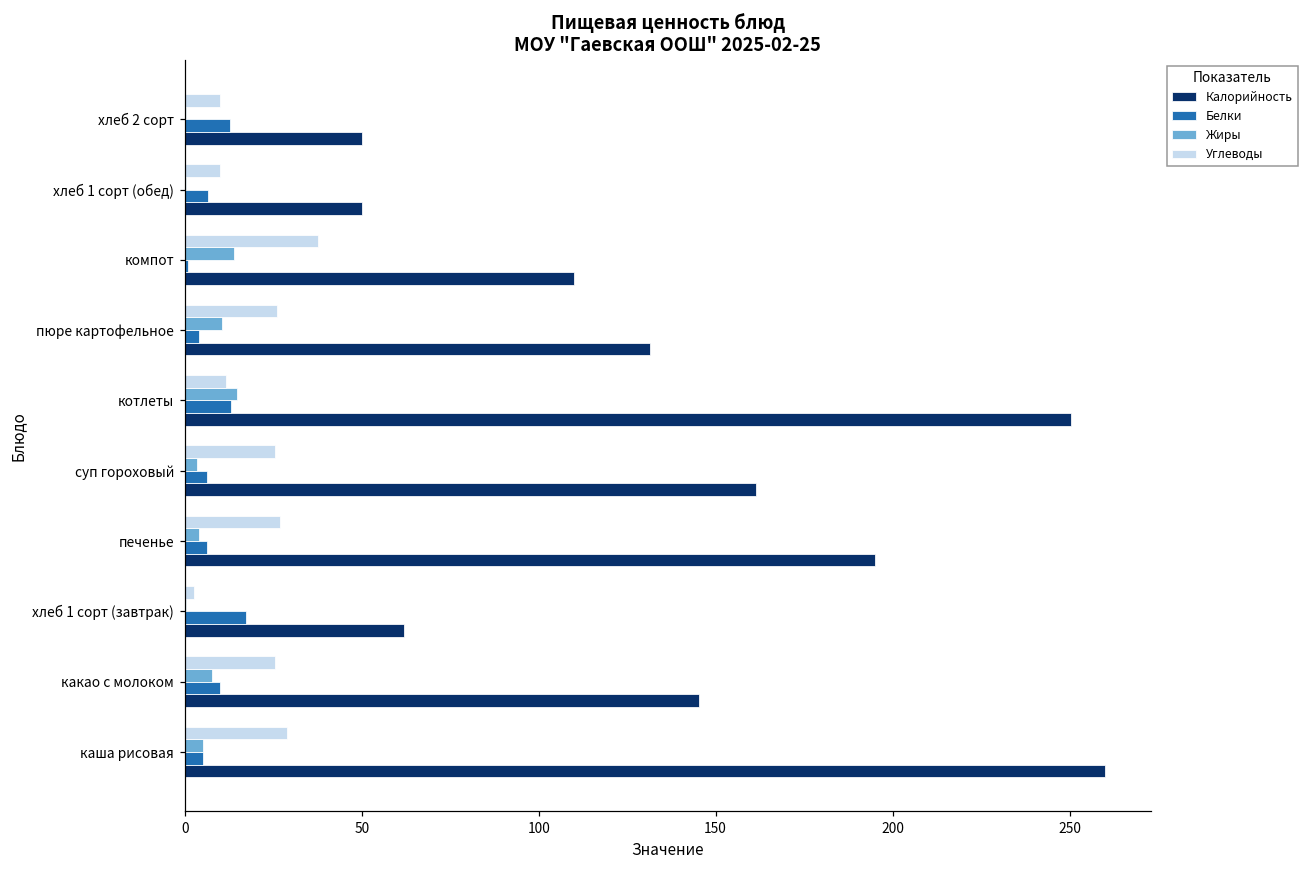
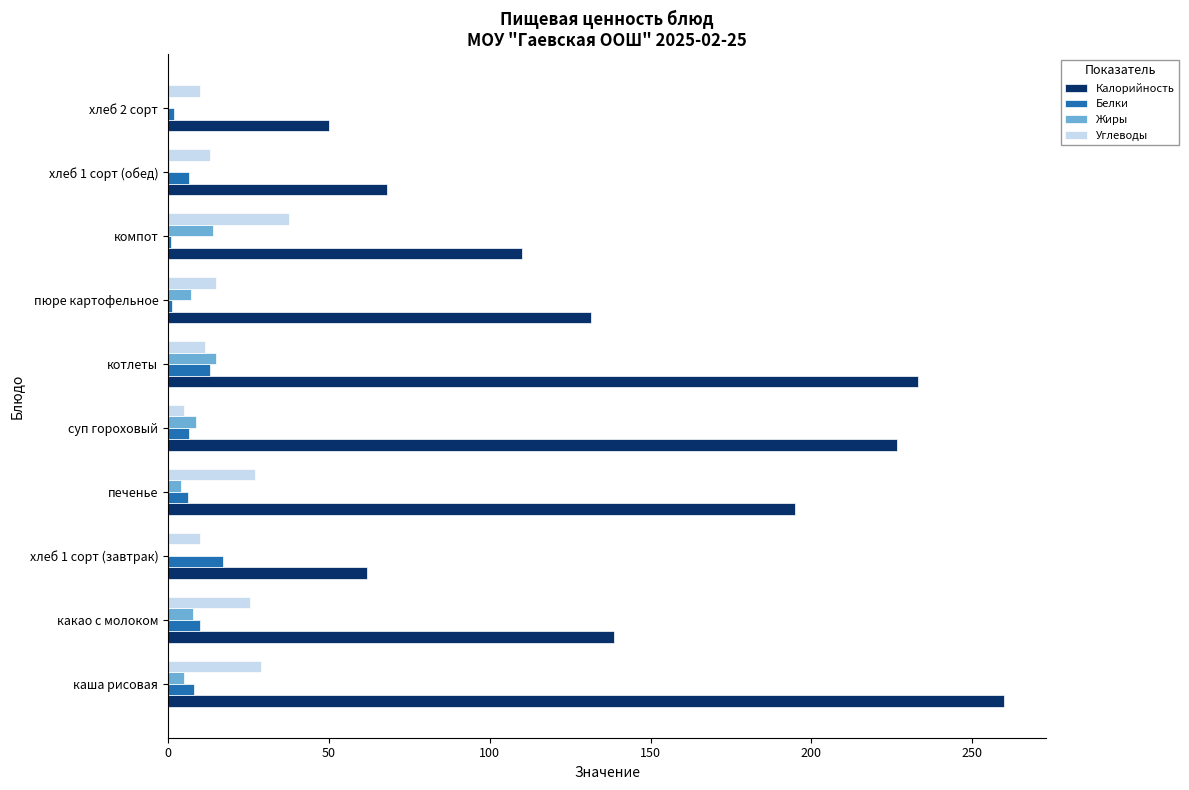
Белки, хлеб 2 сорт: 13 -> 2
Углеводы, хлеб 1 сорт (обед): 10 -> 13
Калорийность, хлеб 1 сорт (обед): 50 -> 68
Углеводы, пюре картофельное: 26 -> 15
Жиры, пюре картофельное: 11 -> 7
Белки, пюре картофельное: 4 -> 1
Калорийность, котлеты: 250 -> 233
Углеводы, суп гороховый: 25 -> 5
Жиры, суп гороховый: 4 -> 9
Калорийность, суп гороховый: 161 -> 227
Углеводы, хлеб 1 сорт (завтрак): 3 -> 10
Калорийность, какао с молоком: 145 -> 139
Белки, каша рисовая: 5 -> 8
